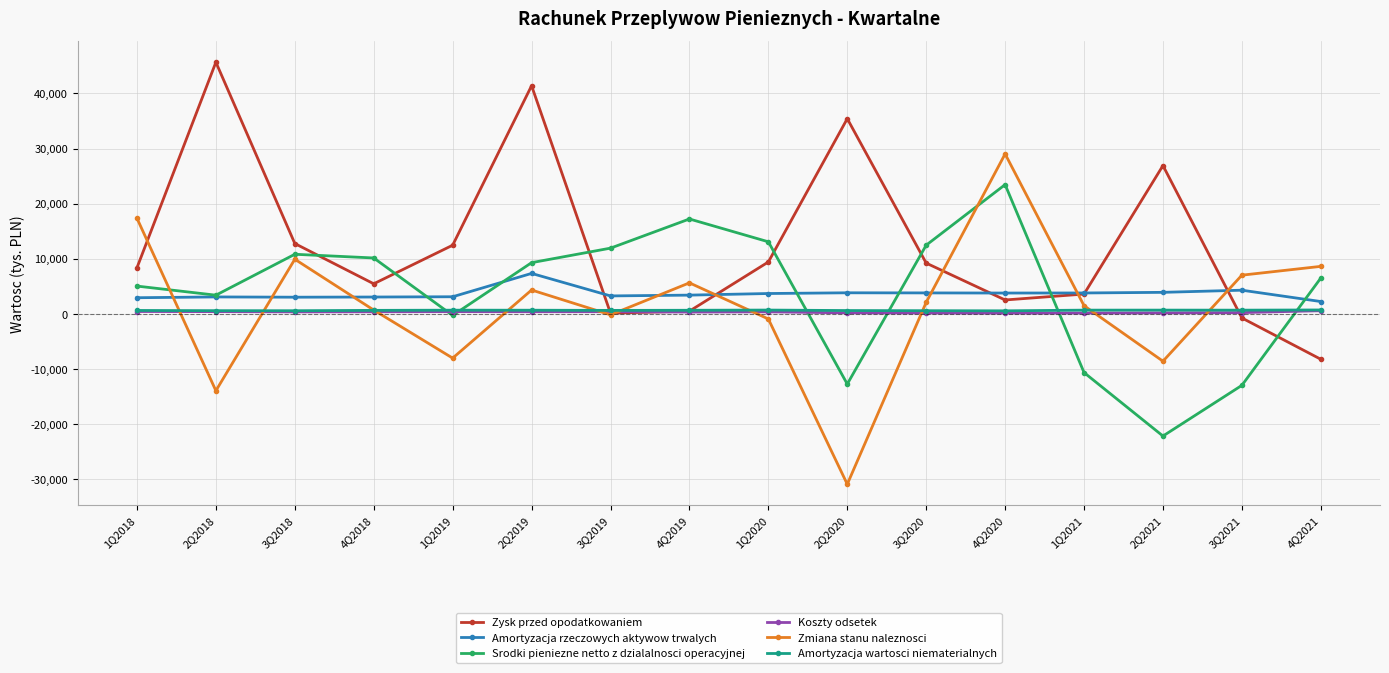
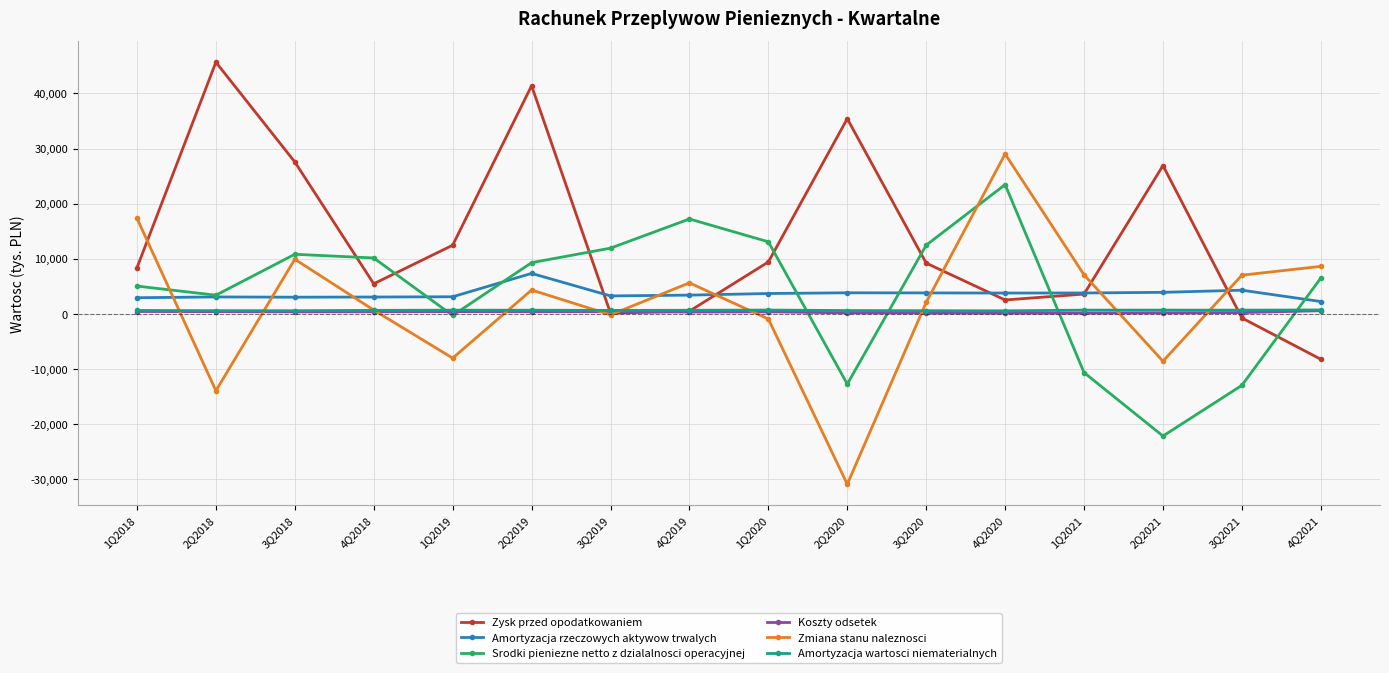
Zysk przed opodatkowaniem, 3Q2018: 13,000 -> 28,000
Zmiana stanu naleznosci, 1Q2021: 2,000 -> 7,000
